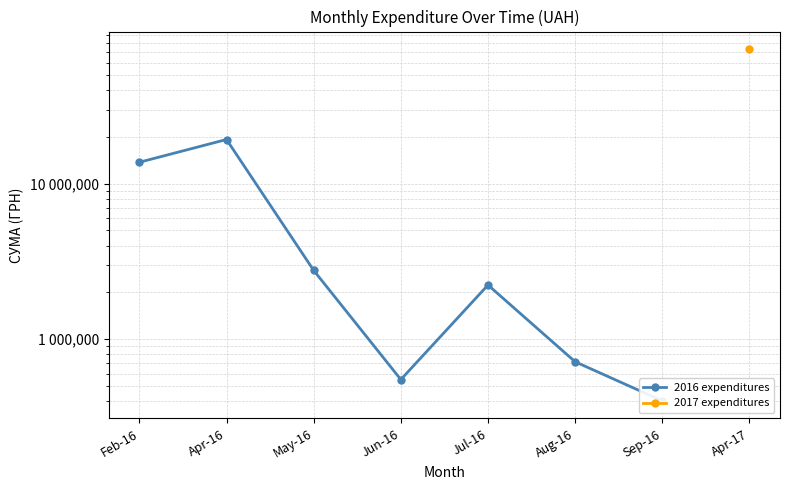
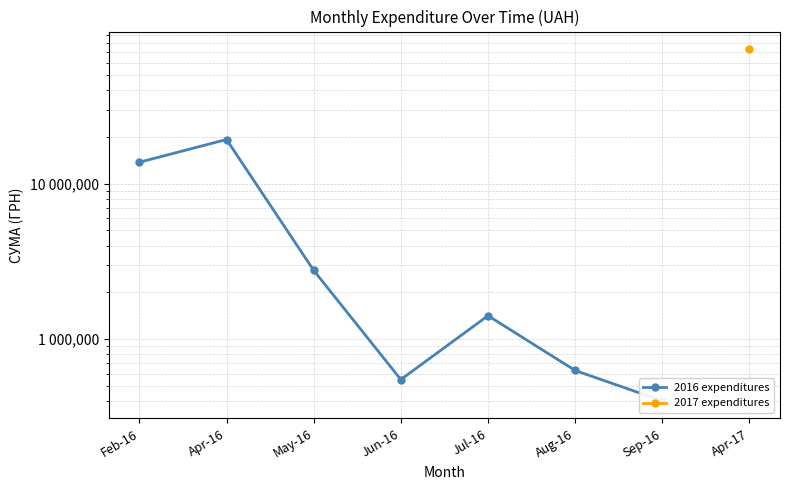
2016 expenditures, Jul-16: 2,200,000 -> 1,400,000
2016 expenditures, Aug-16: 700,000 -> 630,000
